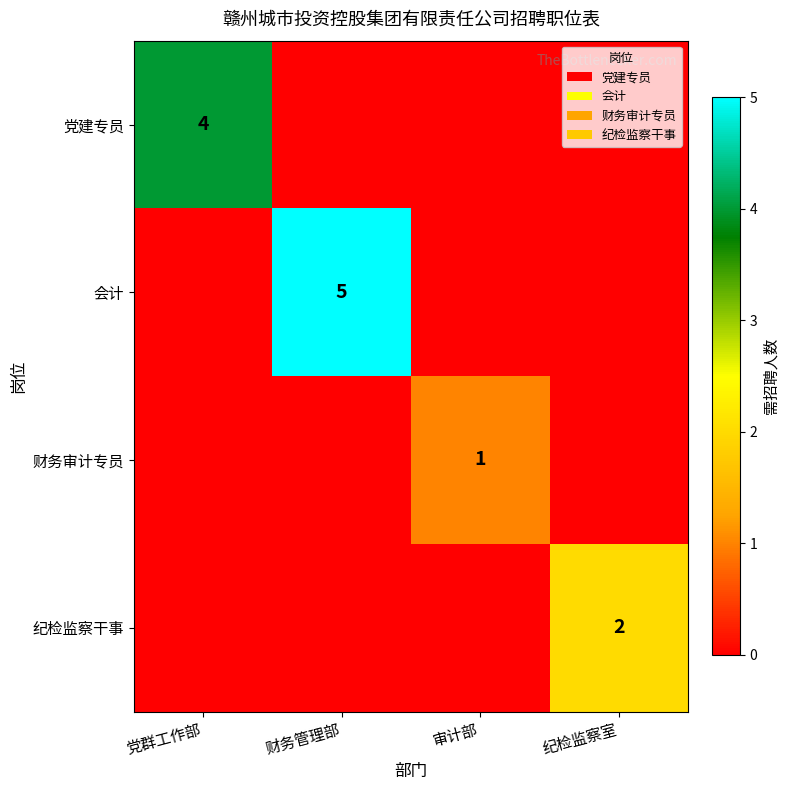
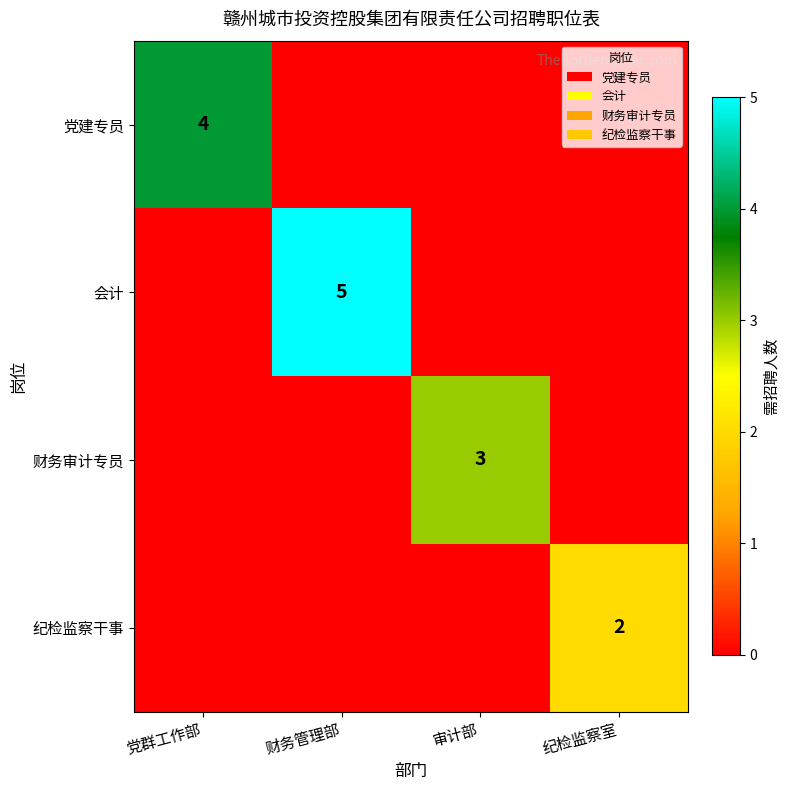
财务审计专员, 审计部: 1 -> 3
